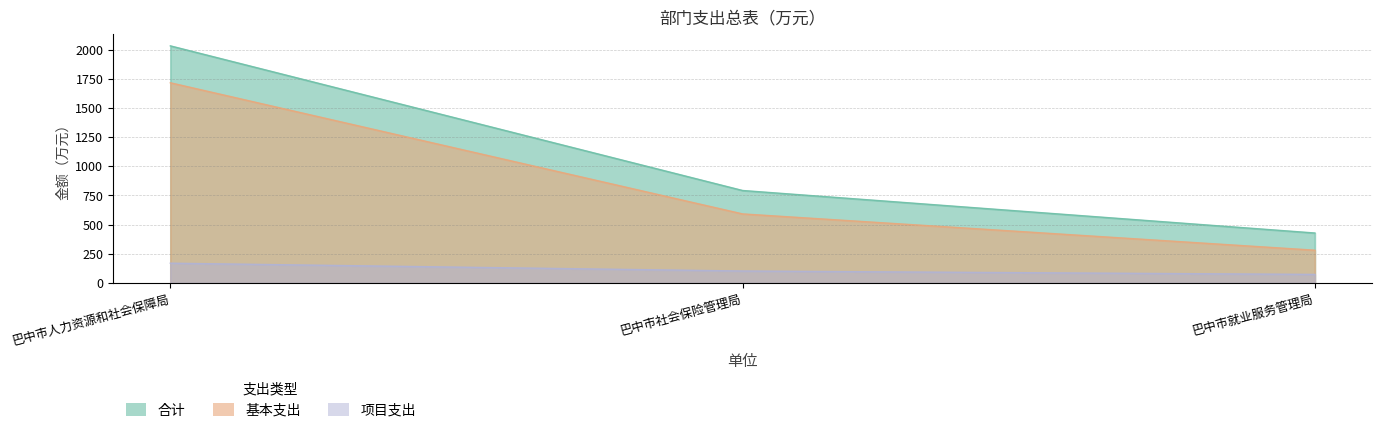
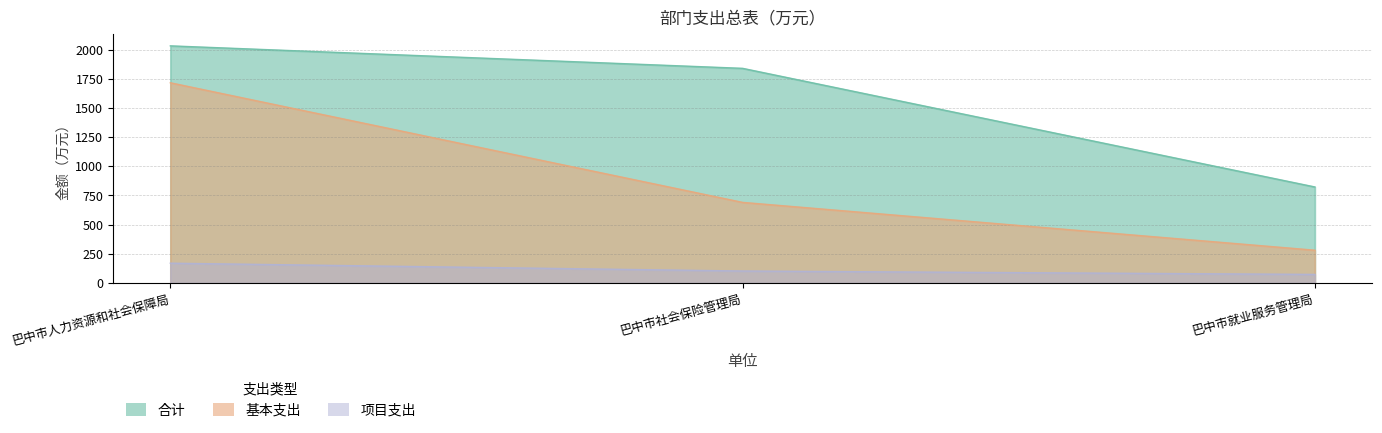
合计, 巴中市社会保险管理局: 790 -> 1840
基本支出, 巴中市社会保险管理局: 590 -> 690
合计, 巴中市就业服务管理局: 430 -> 820
